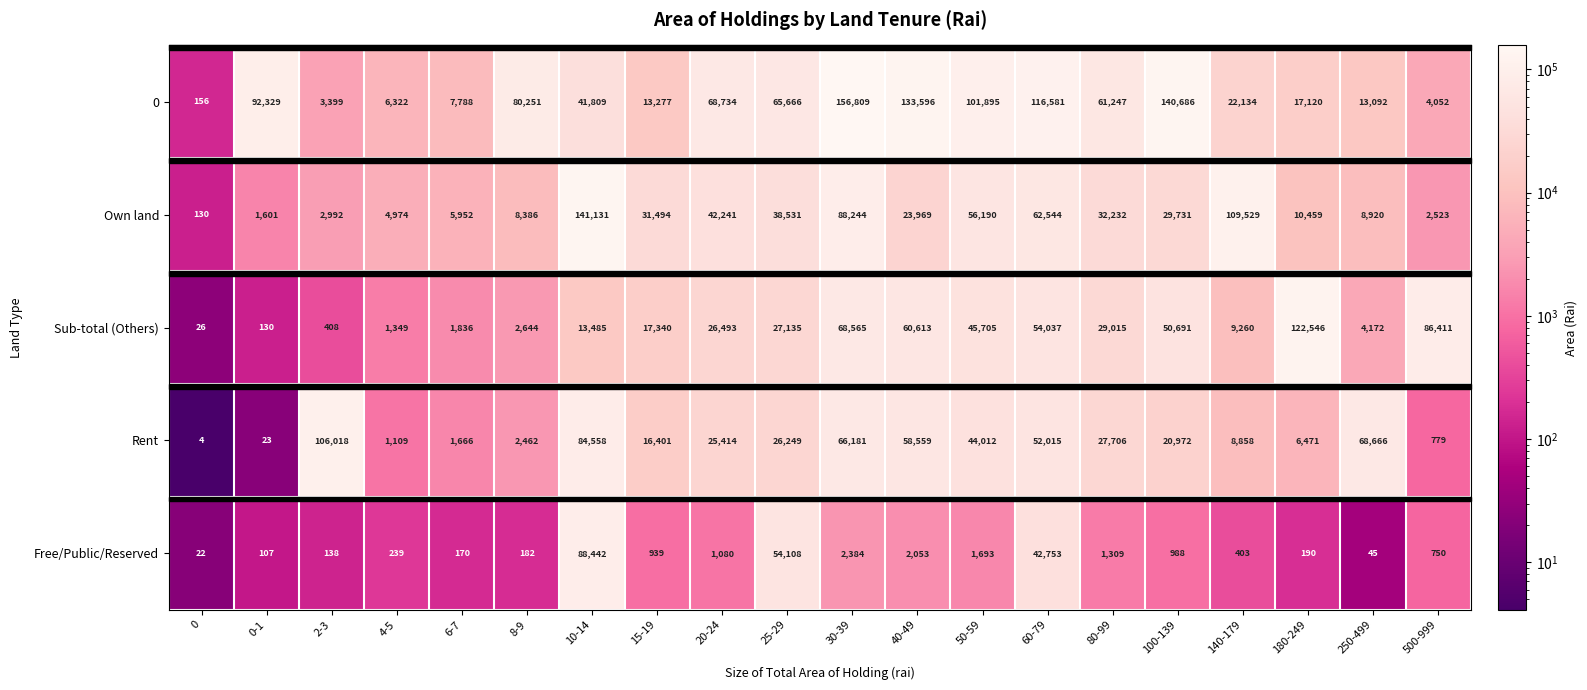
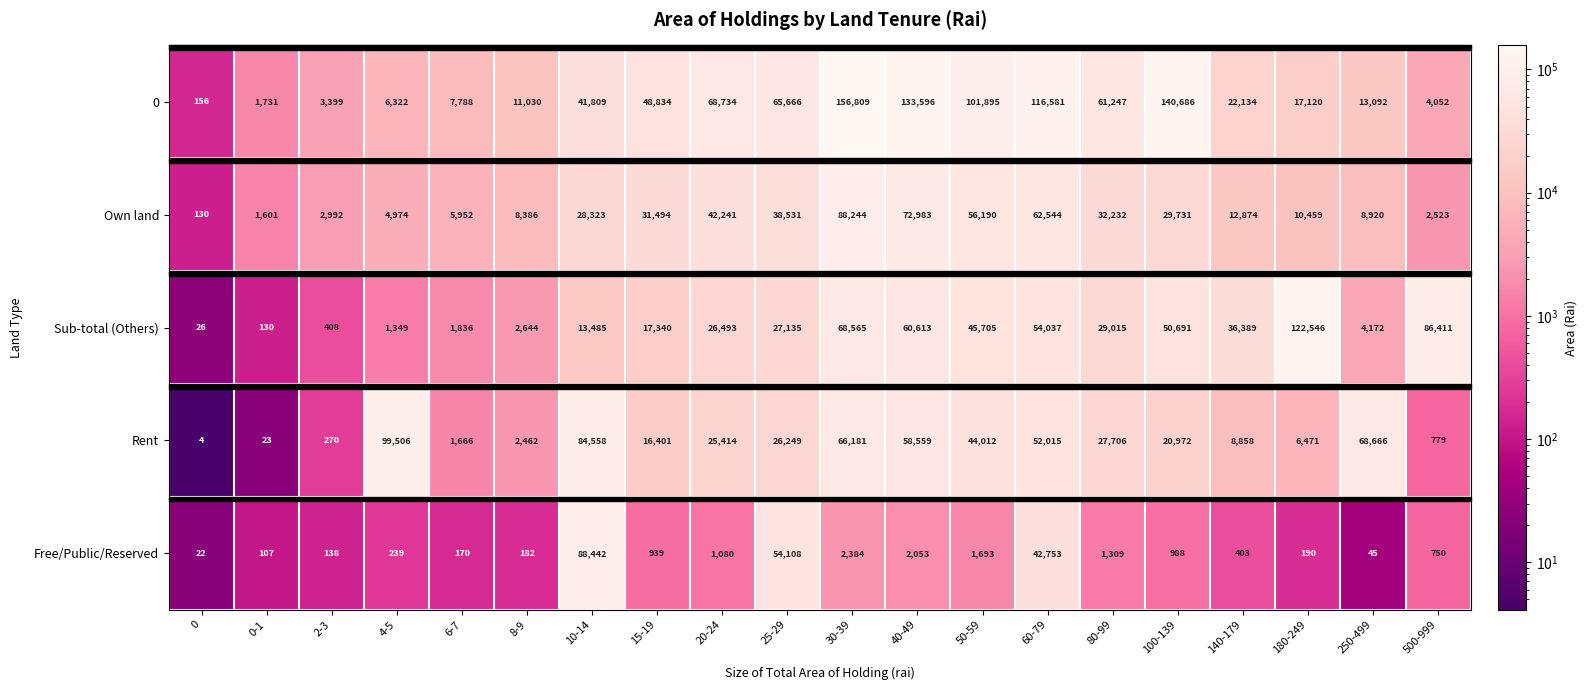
0, 0-1: 92,329 -> 1,731
0, 8-9: 80,251 -> 11,030
0, 15-19: 13,277 -> 48,834
Own land, 10-14: 141,131 -> 28,323
Own land, 40-49: 23,969 -> 72,983
Own land, 140-179: 109,529 -> 12,874
Sub-total (Others), 140-179: 9,260 -> 36,389
Rent, 2-3: 106,018 -> 270
Rent, 4-5: 1,109 -> 99,506
